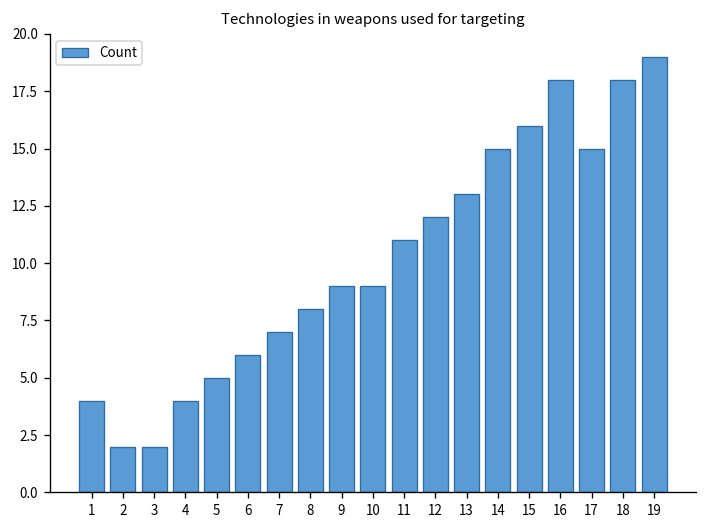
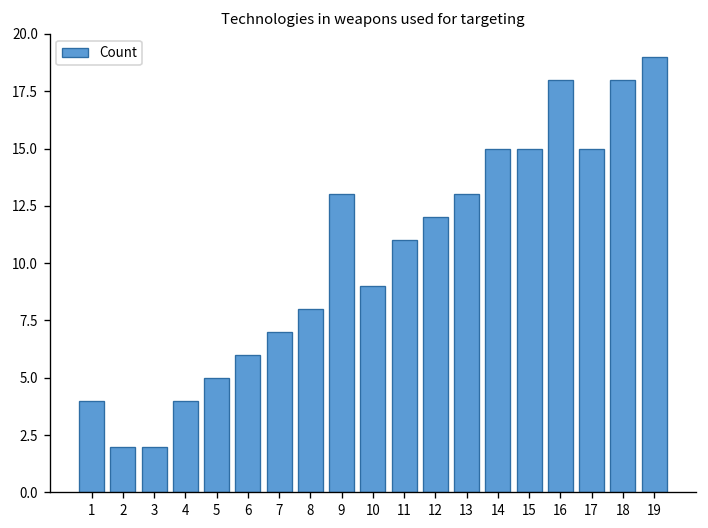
9: 9 -> 13
15: 16 -> 15
